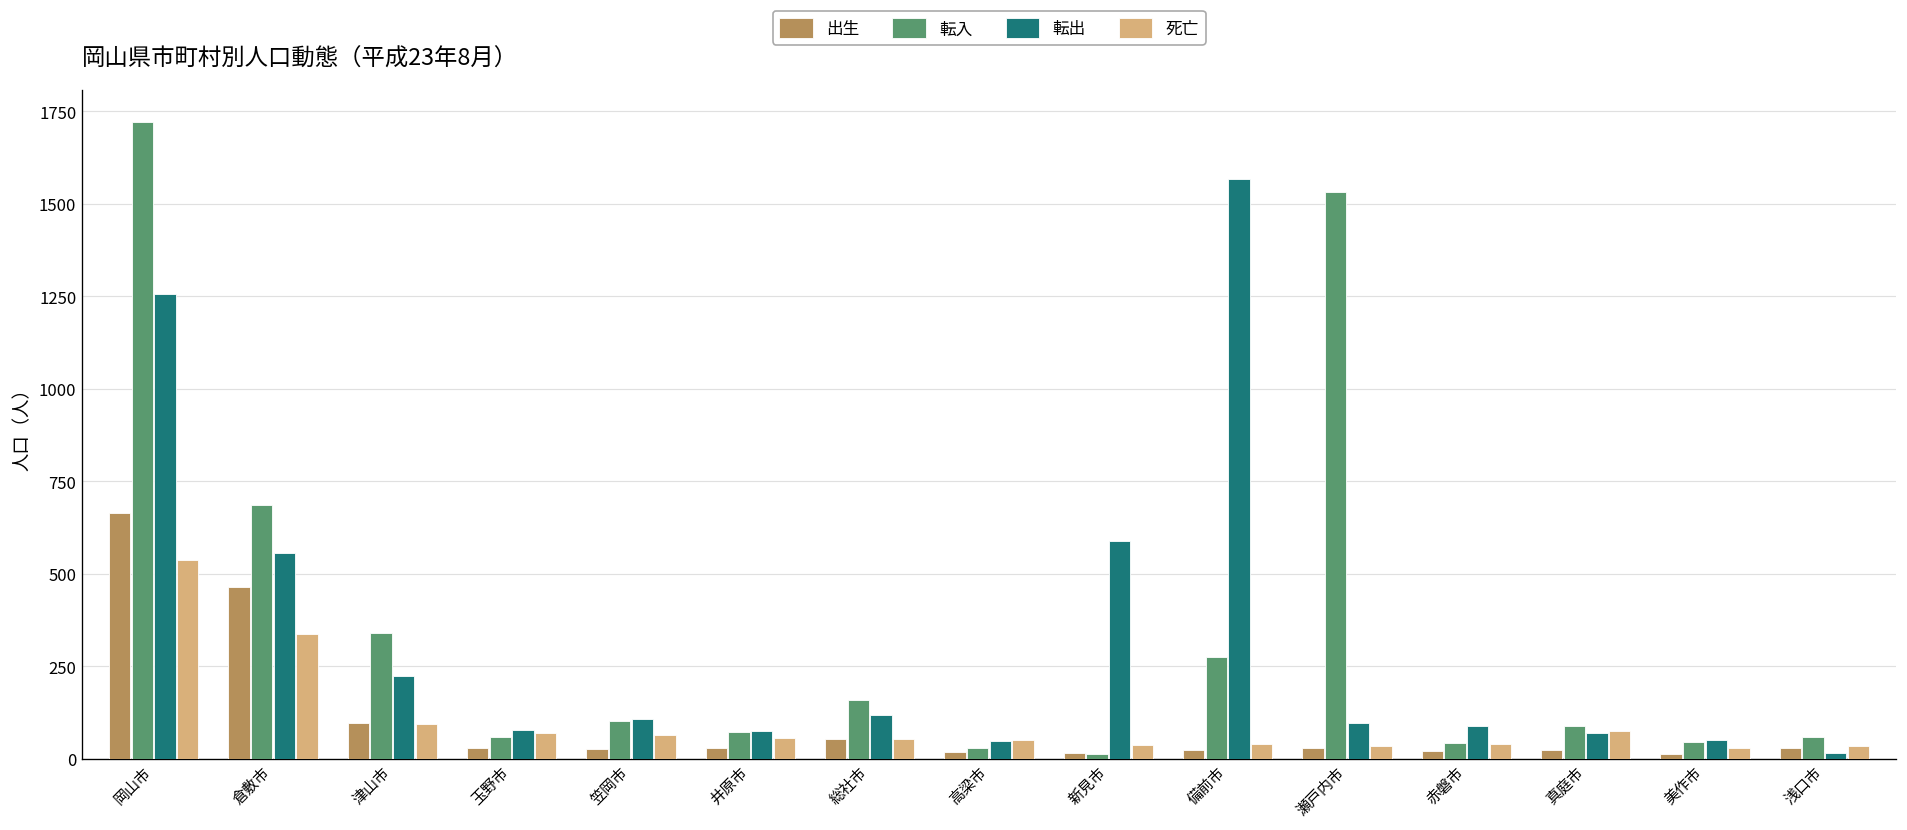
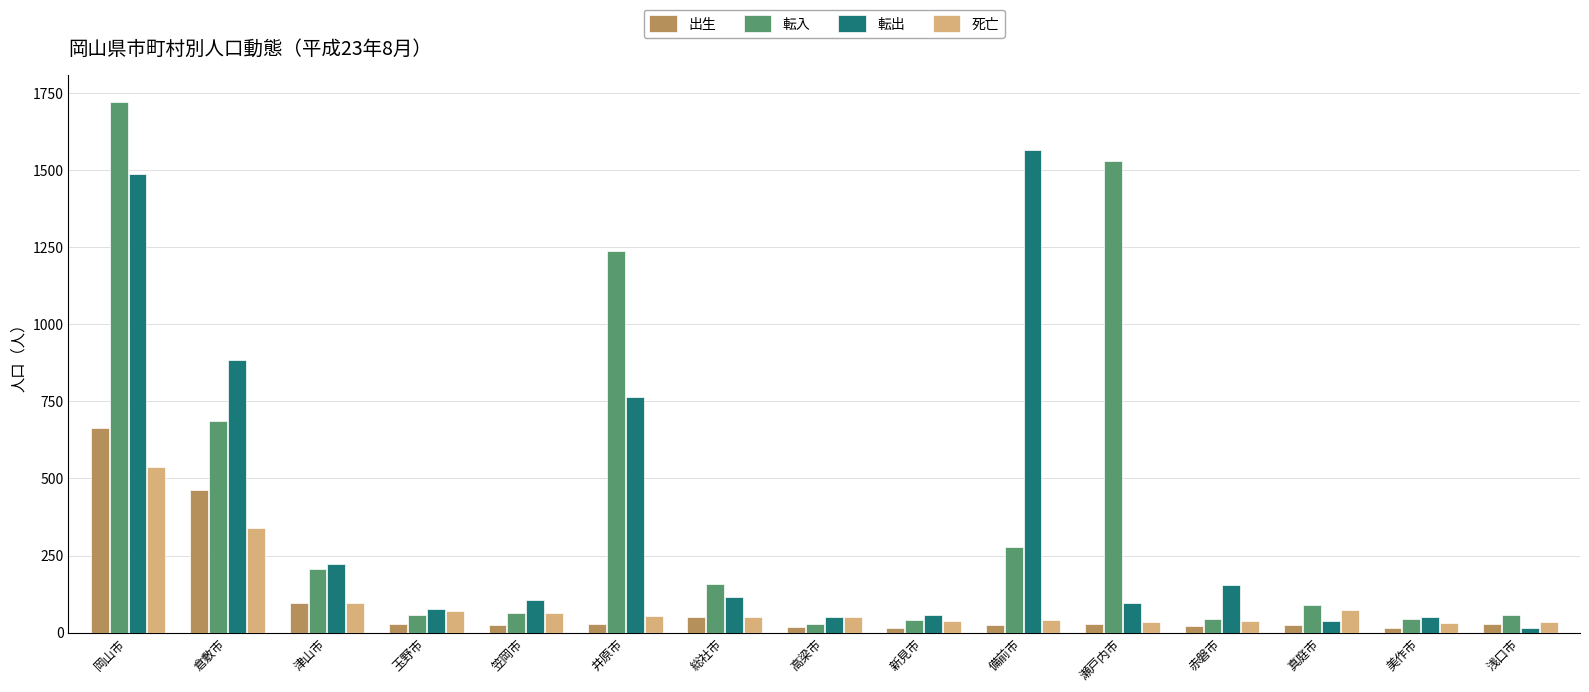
転出, 岡山市: 1260 -> 1490
転出, 倉敷市: 560 -> 880
転入, 津山市: 340 -> 210
転入, 笠岡市: 100 -> 60
転入, 井原市: 70 -> 1240
転出, 井原市: 80 -> 760
転入, 新見市: 10 -> 40
転出, 新見市: 590 -> 60
転出, 赤磐市: 90 -> 150
転出, 真庭市: 70 -> 40
